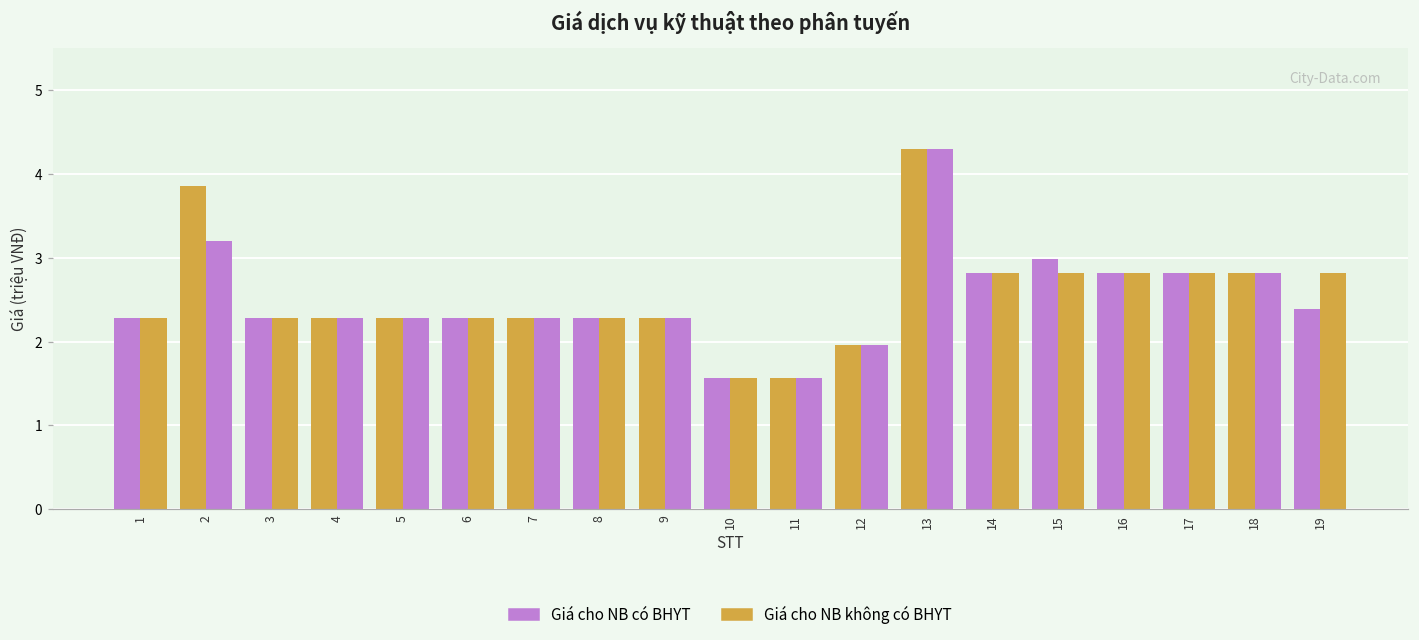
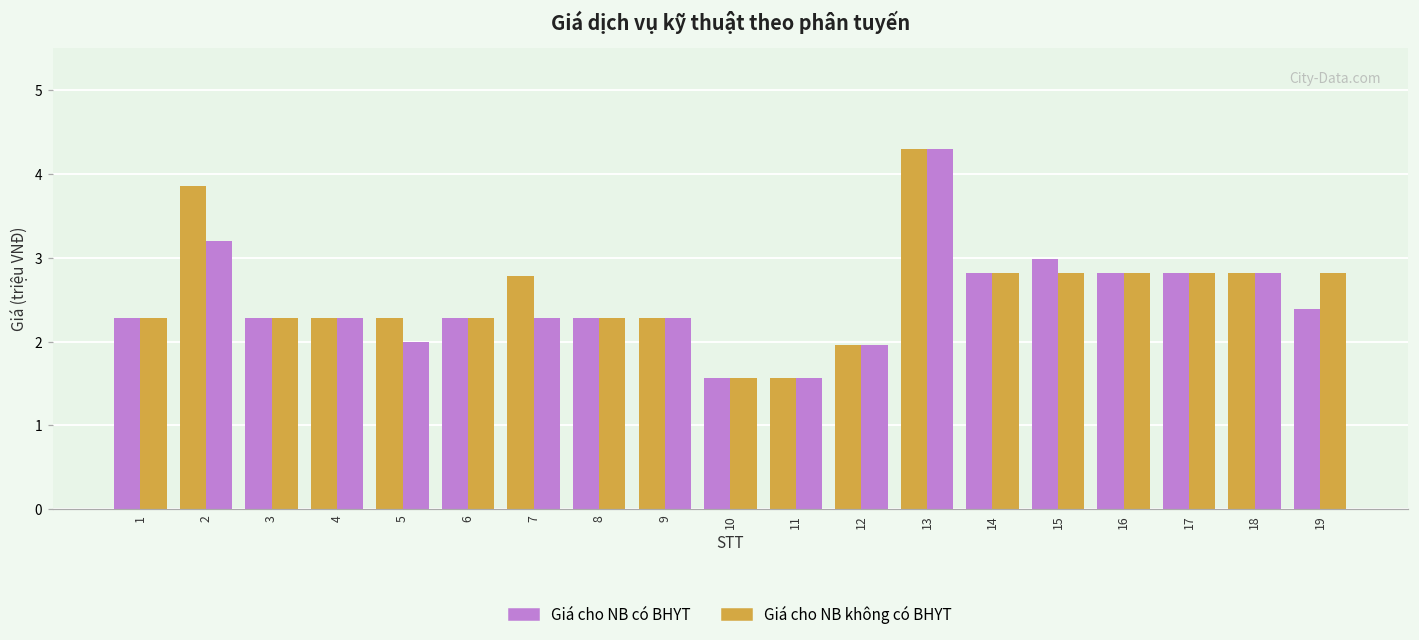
Giá cho NB không có BHYT, 5: 2.3 -> 2.0
Giá cho NB có BHYT, 7: 2.3 -> 2.8
